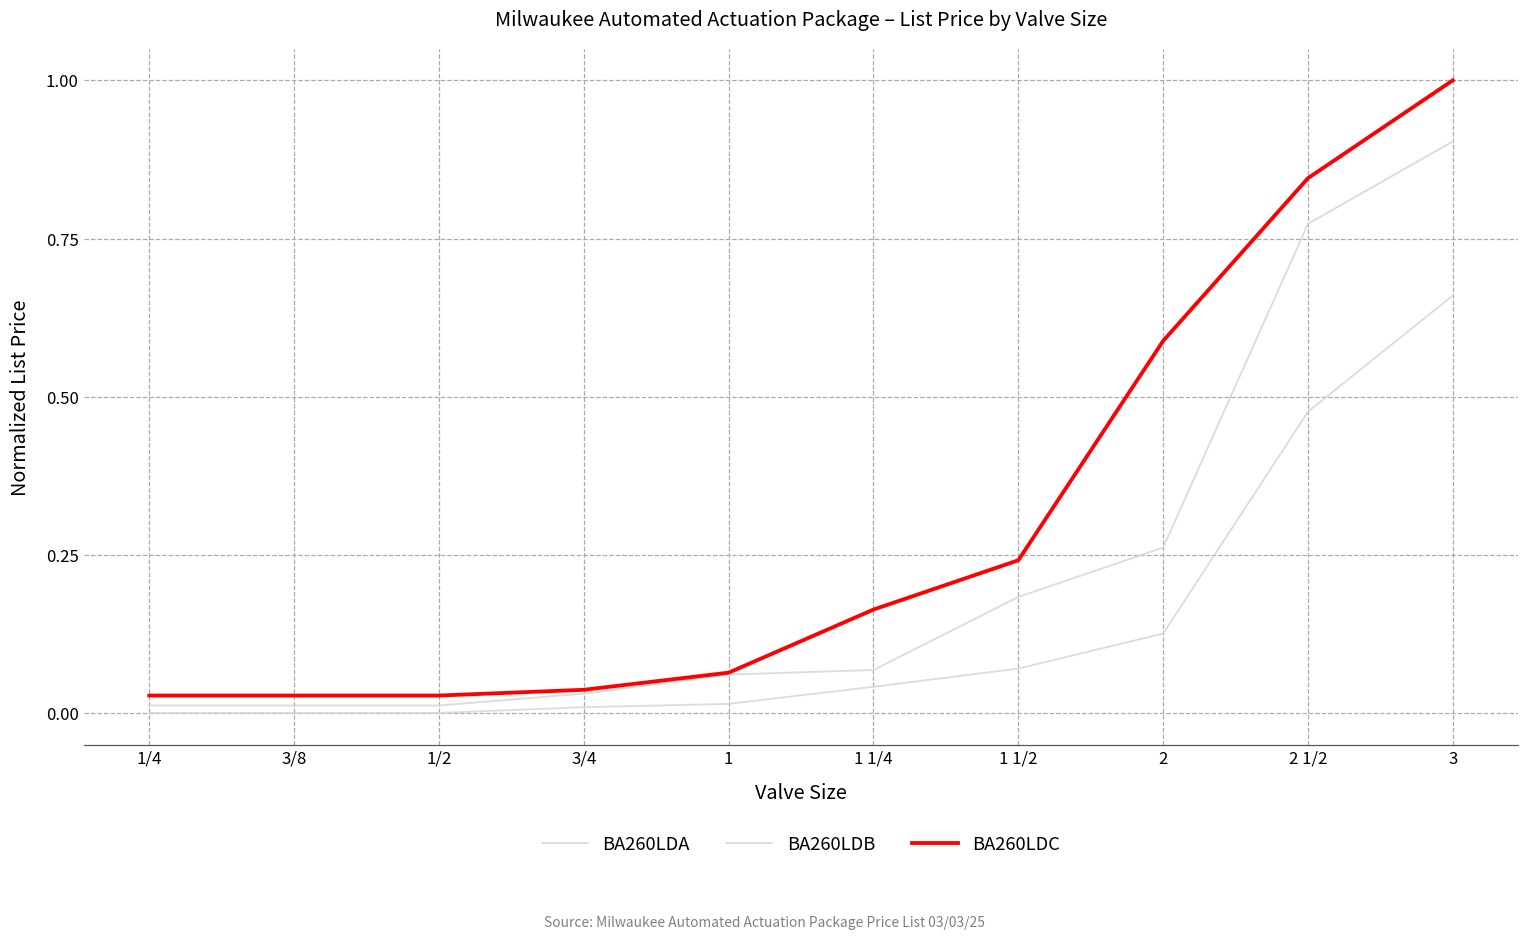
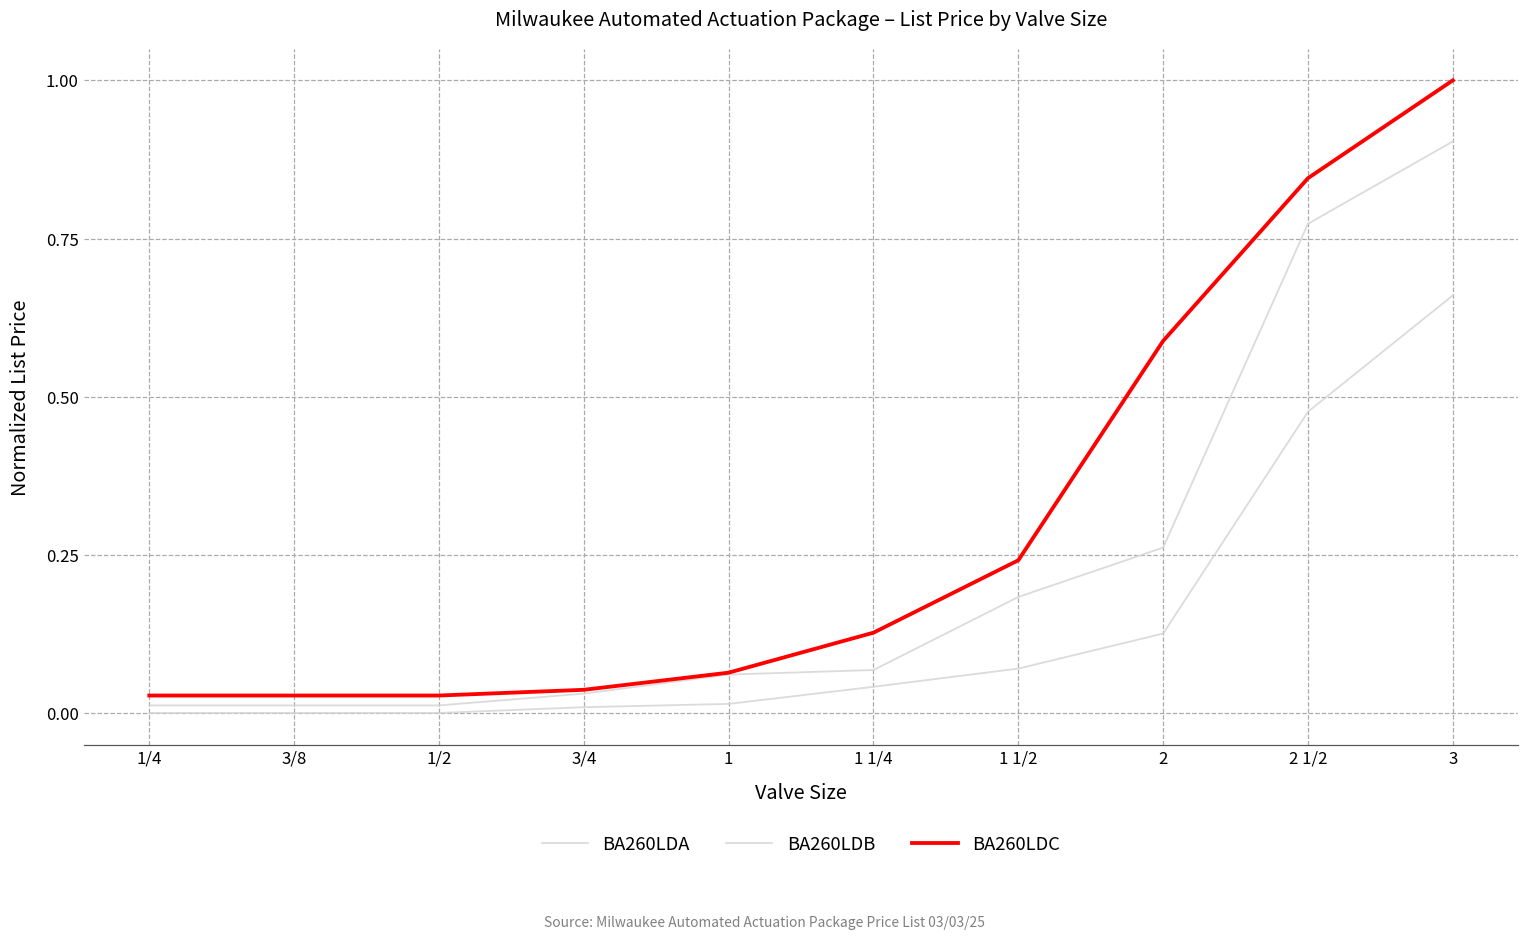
BA260LDC, 1 1/4: 0.16 -> 0.13
